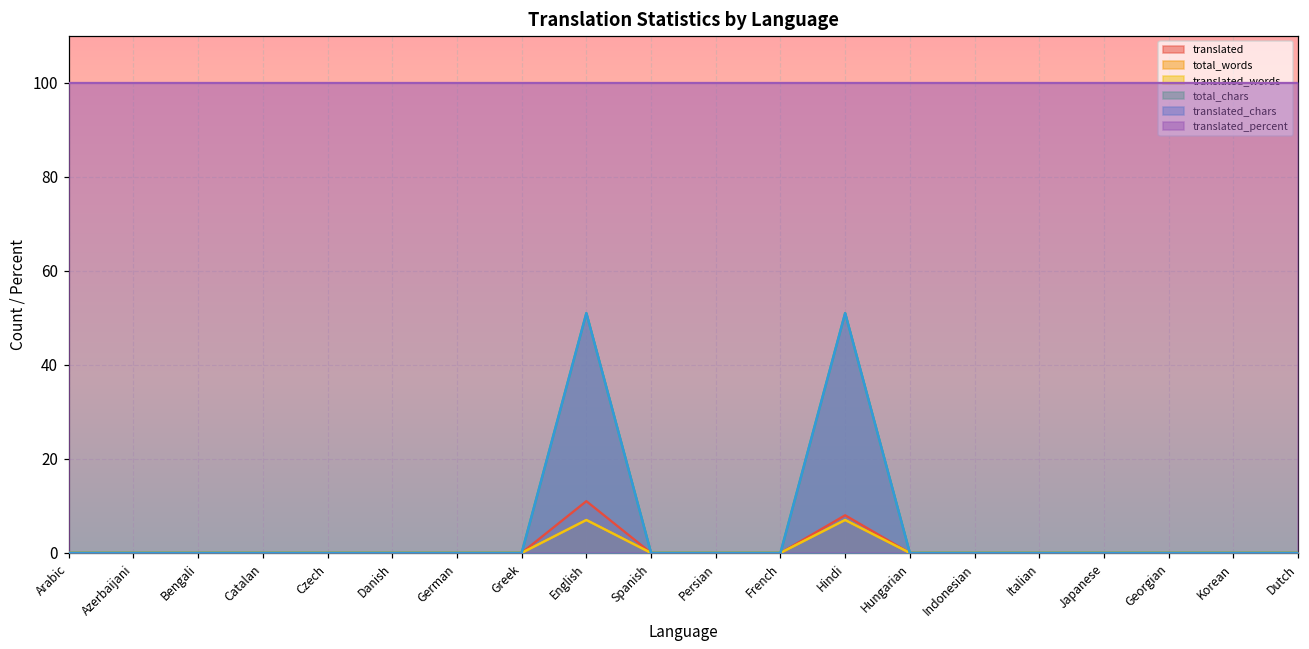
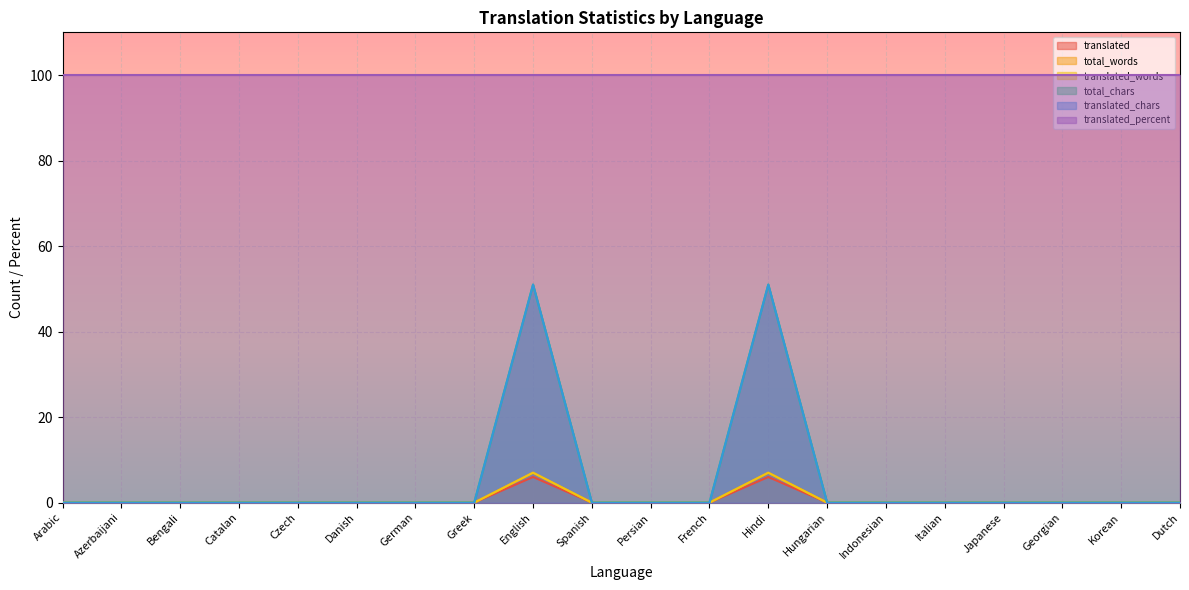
translated, English: 11 -> 6
translated, Hindi: 8 -> 6
